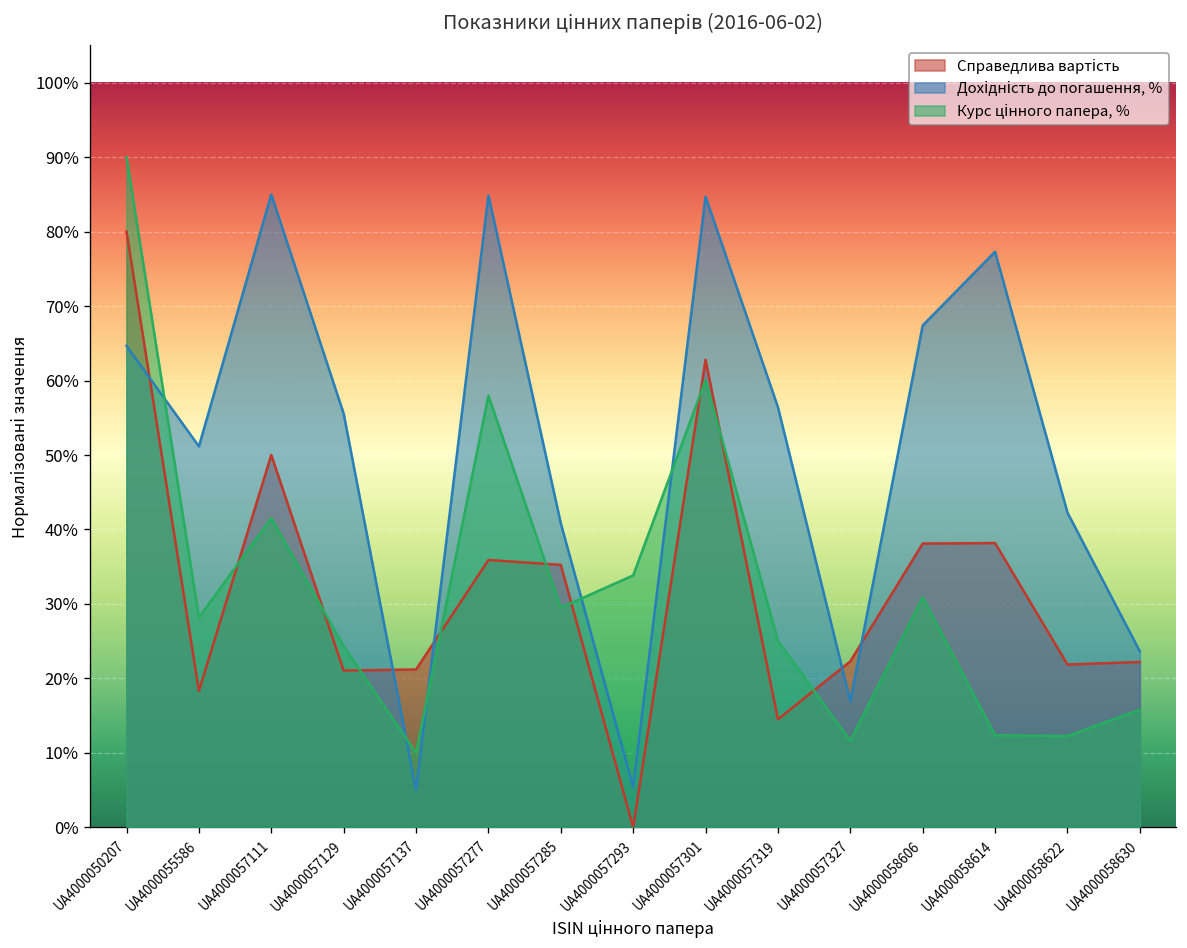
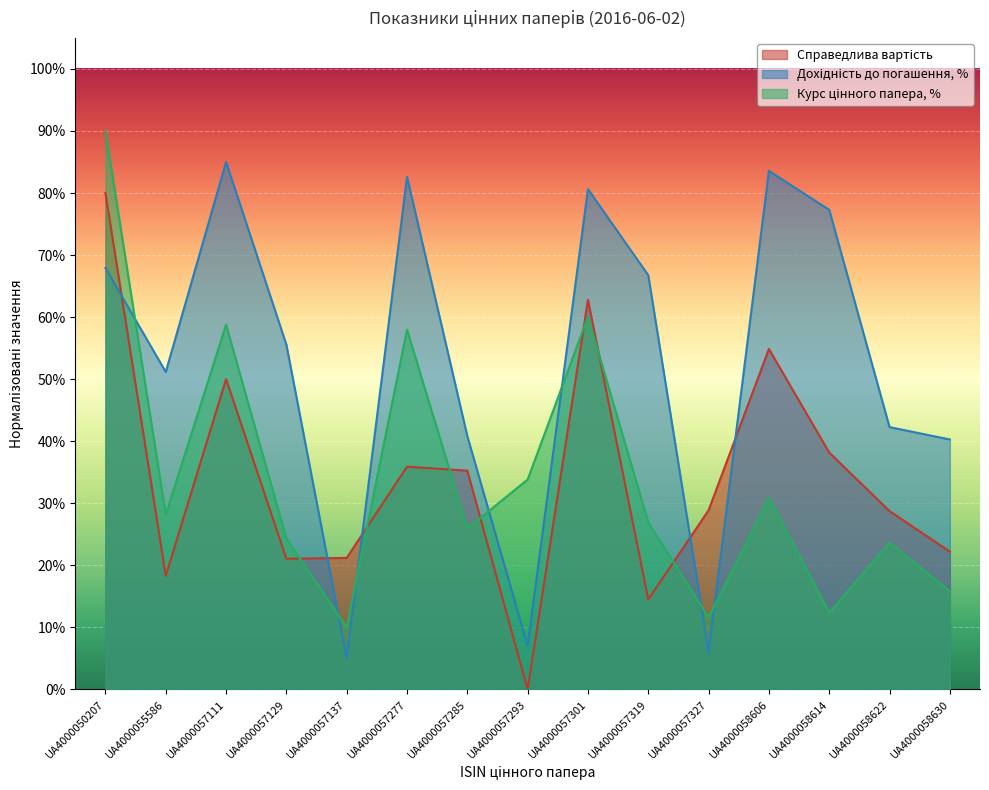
Дохідність до погашення, %, UA4000050207: 65% -> 68%
Курс цінного папера, %, UA4000057111: 42% -> 59%
Дохідність до погашення, %, UA4000057277: 85% -> 83%
Курс цінного папера, %, UA4000057285: 30% -> 26%
Дохідність до погашення, %, UA4000057293: 5% -> 7%
Дохідність до погашення, %, UA4000057301: 85% -> 81%
Дохідність до погашення, %, UA4000057319: 56% -> 67%
Курс цінного папера, %, UA4000057319: 25% -> 27%
Справедлива вартість, UA4000057327: 22% -> 29%
Дохідність до погашення, %, UA4000057327: 17% -> 6%
Справедлива вартість, UA4000058606: 38% -> 55%
Дохідність до погашення, %, UA4000058606: 67% -> 84%
Справедлива вартість, UA4000058622: 22% -> 29%
Курс цінного папера, %, UA4000058622: 12% -> 24%
Дохідність до погашення, %, UA4000058630: 24% -> 40%
